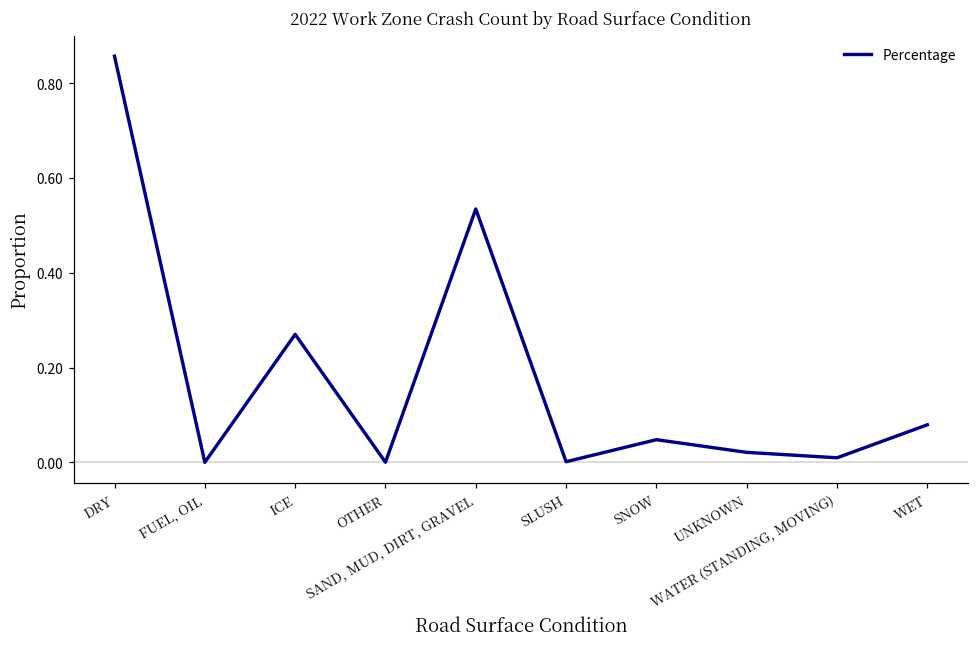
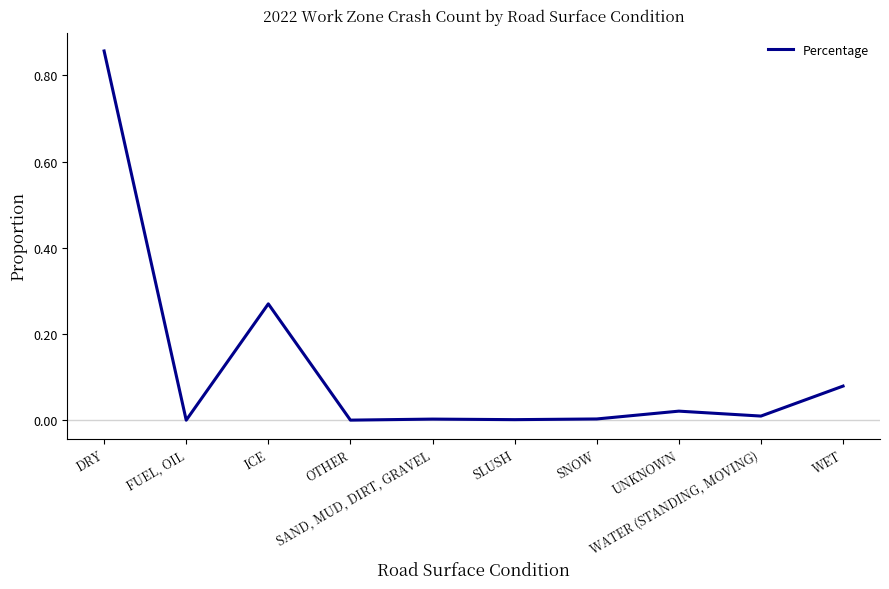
SAND, MUD, DIRT, GRAVEL: 0.53 -> 0.00
SNOW: 0.05 -> 0.00
